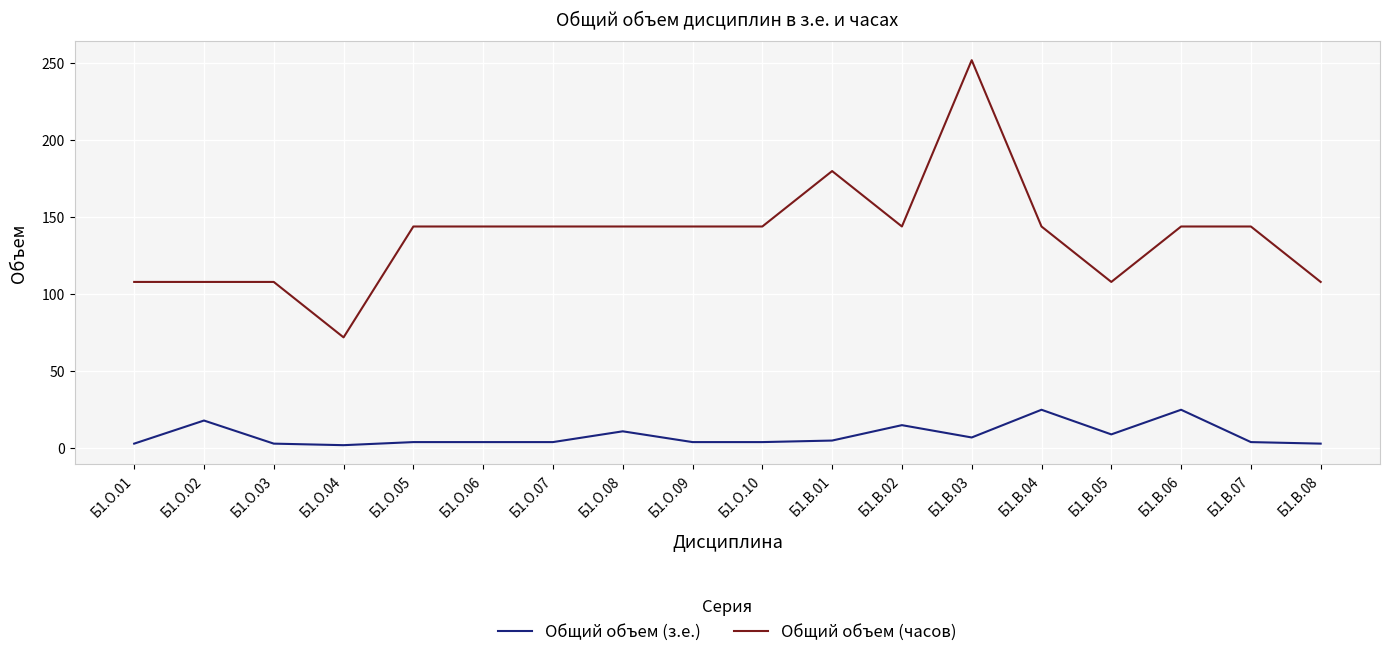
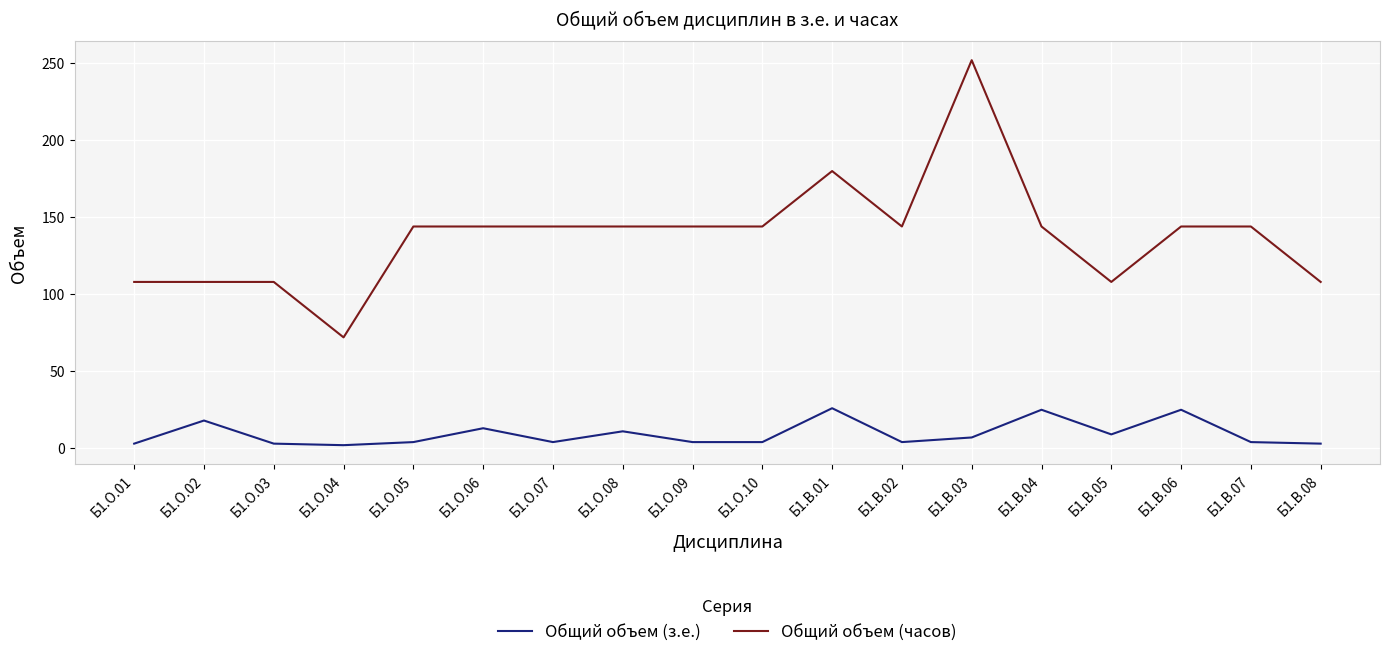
Общий объем (з.е.), Б1.О.06: 4 -> 13
Общий объем (з.е.), Б1.В.01: 5 -> 26
Общий объем (з.е.), Б1.В.02: 15 -> 4
